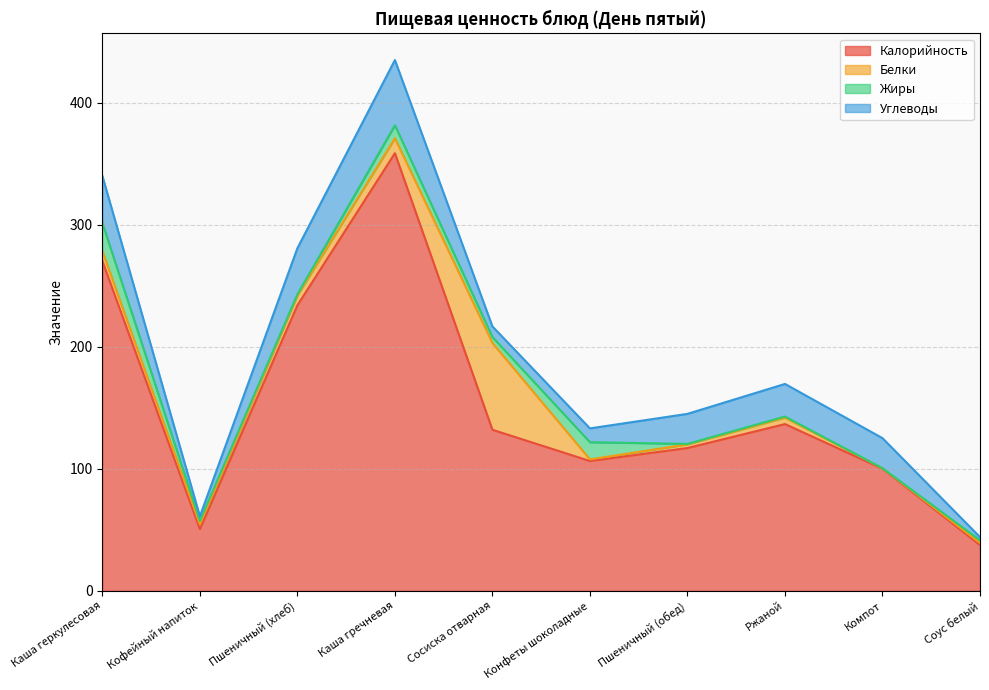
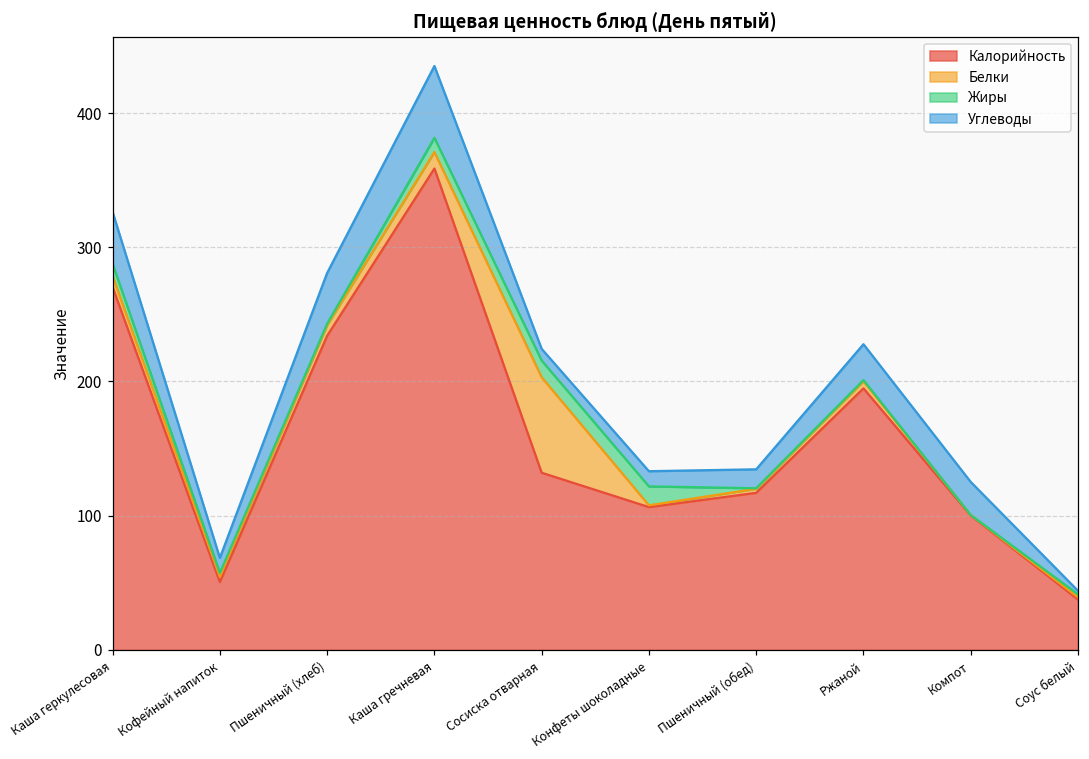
Жиры, Каша геркулесовая: 23 -> 9
Углеводы, Кофейный напиток: 4 -> 11
Жиры, Сосиска отварная: 5 -> 12
Углеводы, Пшеничный (обед): 25 -> 14
Калорийность, Ржаной: 137 -> 195
